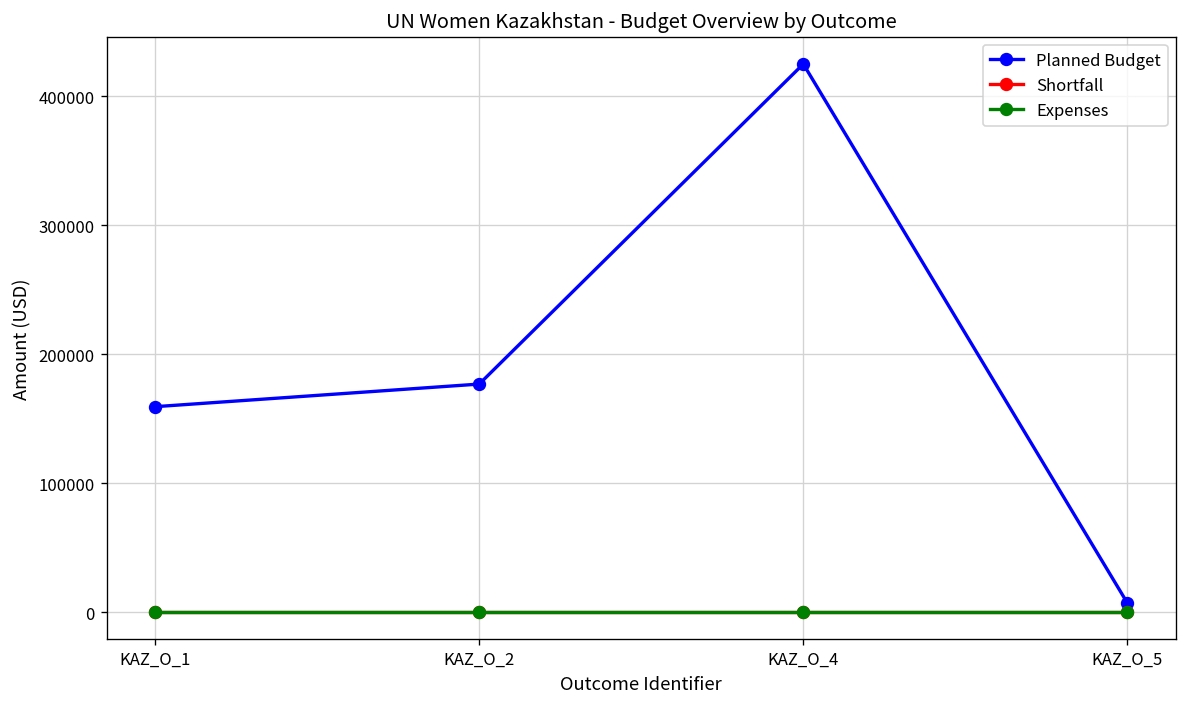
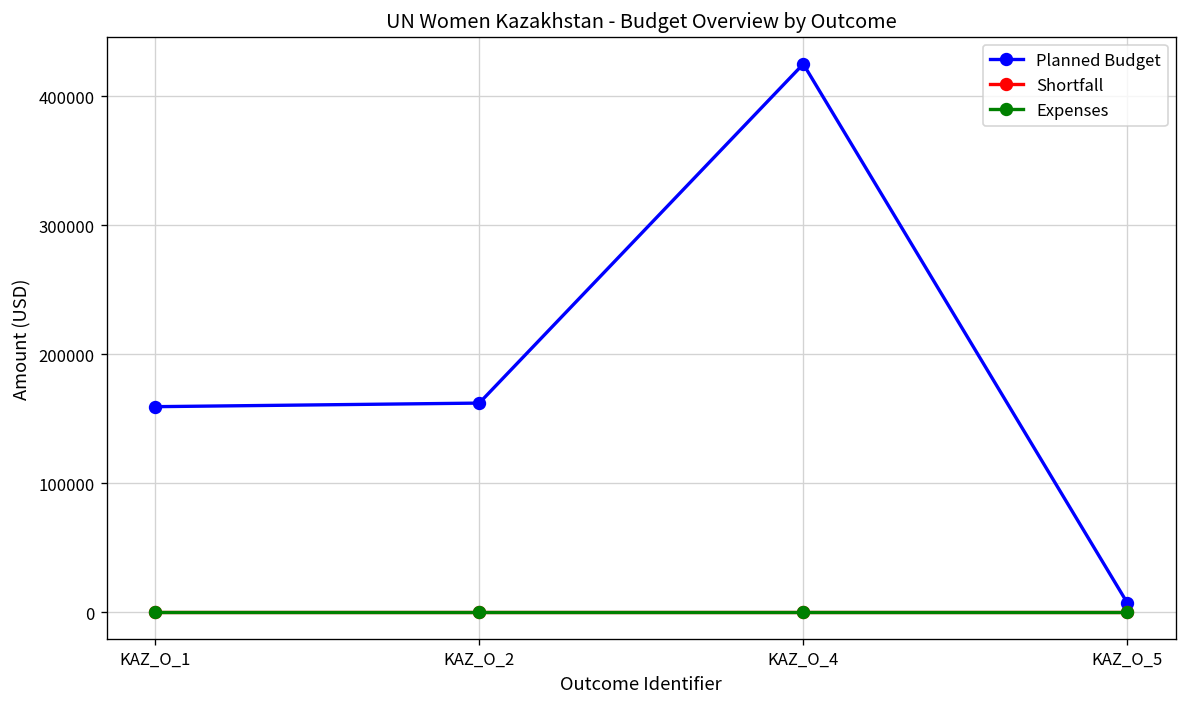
Planned Budget, KAZ_O_2: 177000 -> 162000
